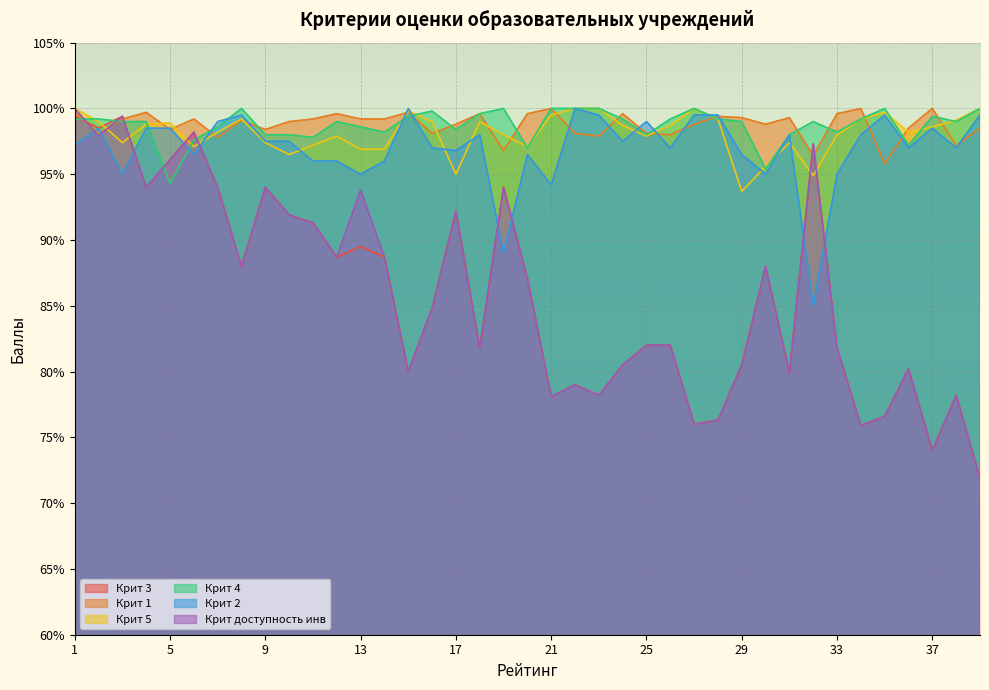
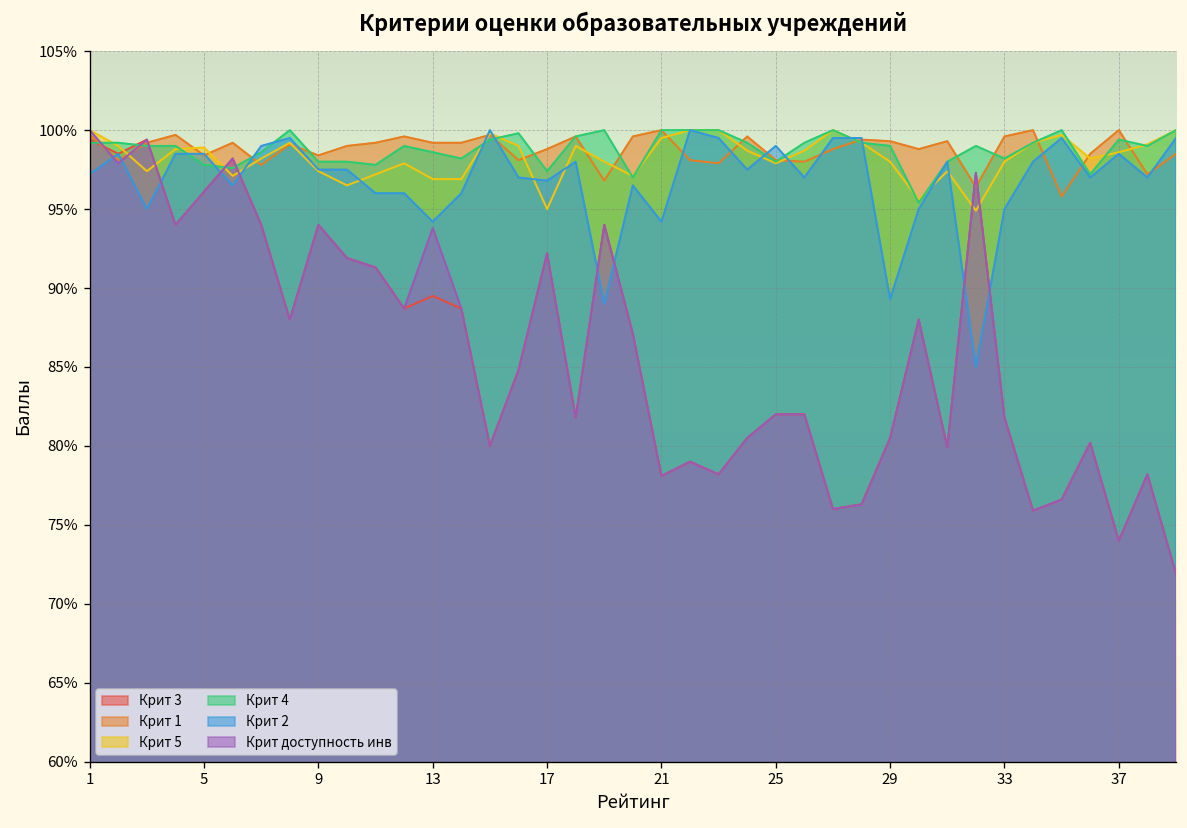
Крит 4, 5: 94.3% -> 97.8%
Крит 2, 13: 95.0% -> 94.2%
Крит 4, 17: 98.4% -> 97.4%
Крит 5, 29: 93.7% -> 98.0%
Крит 2, 29: 96.5% -> 89.3%
